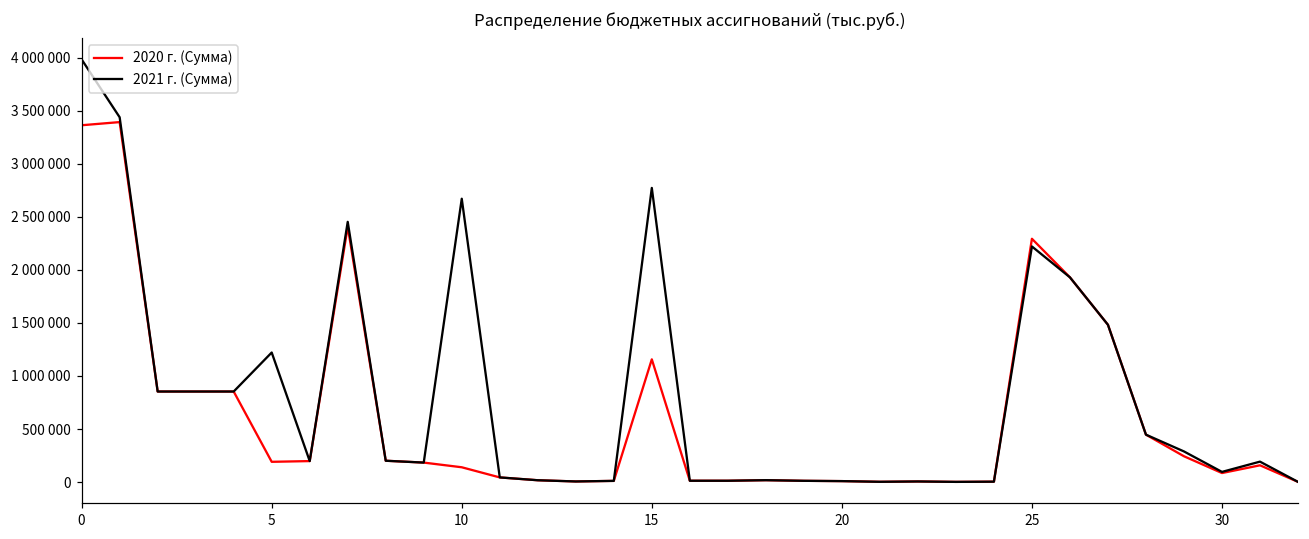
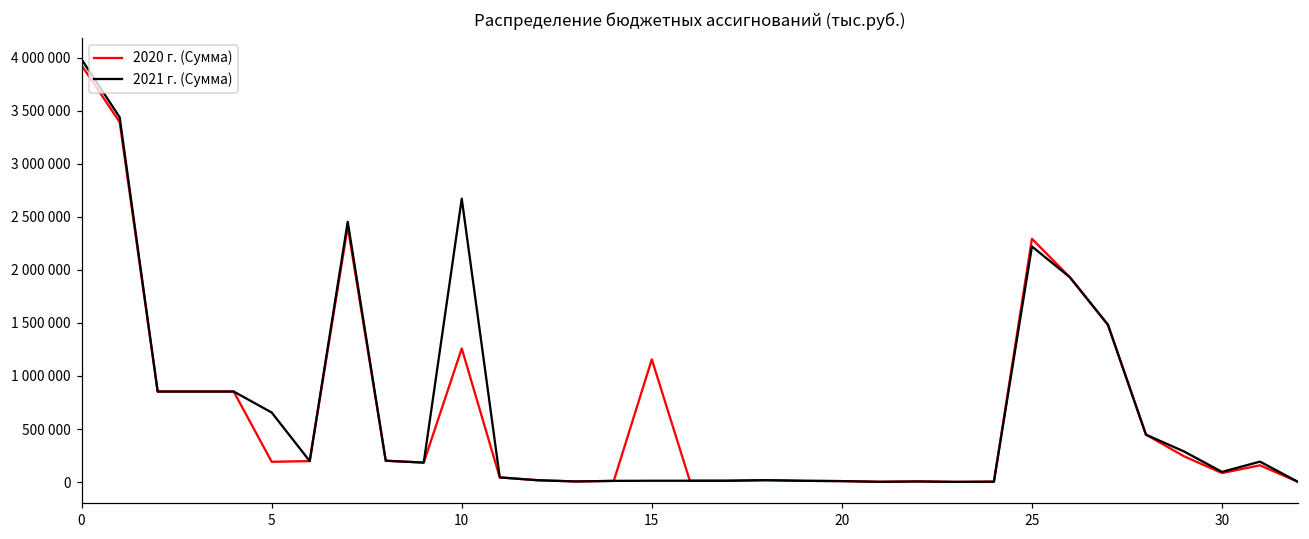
2020 г. (Сумма), 0: 3400000 -> 3900000
2021 г. (Сумма), 5: 1200000 -> 700000
2020 г. (Сумма), 10: 100000 -> 1300000
2021 г. (Сумма), 15: 2800000 -> 0
